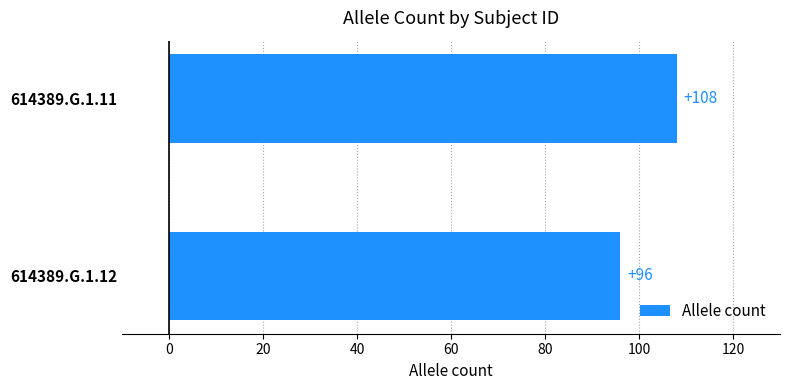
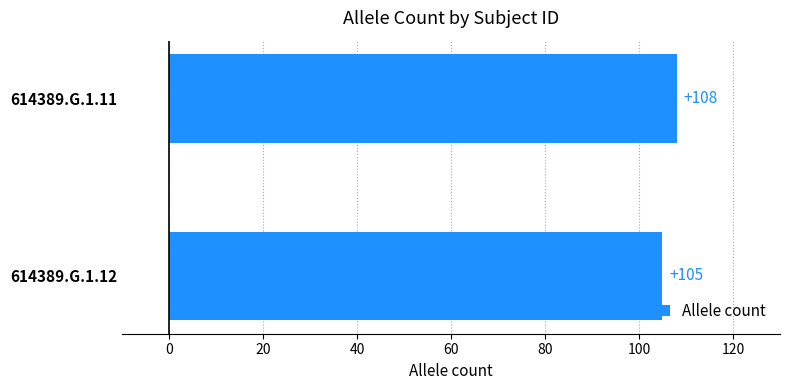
614389.G.1.12: +96 -> +105
